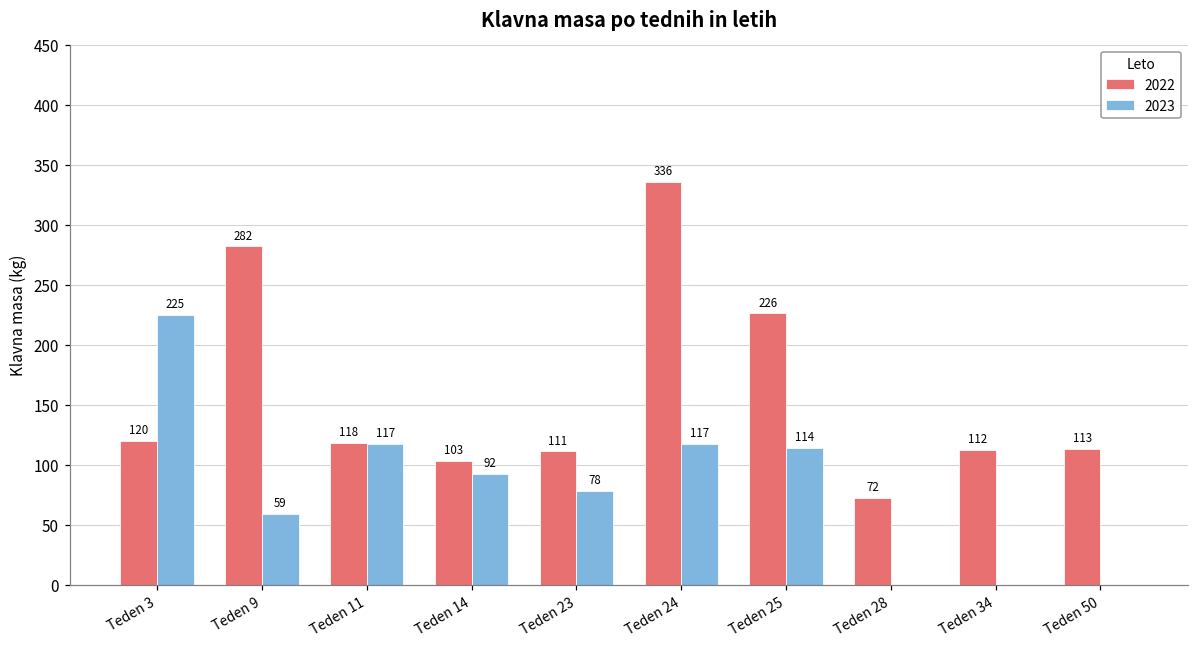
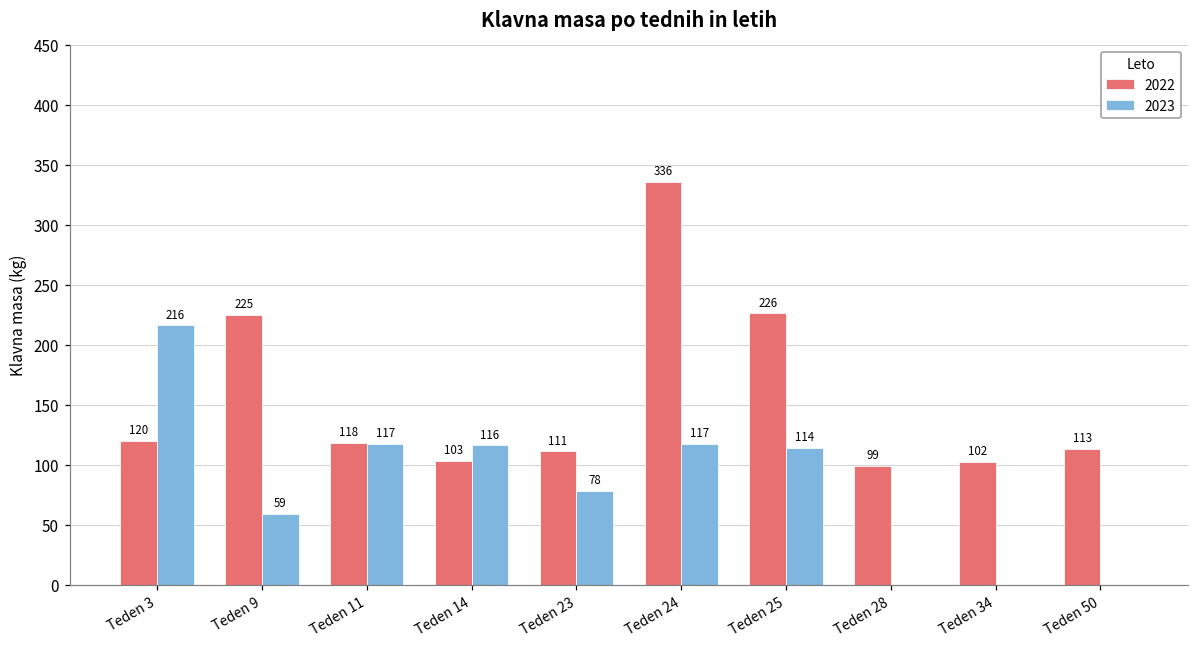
2023, Teden 3: 225 -> 216
2022, Teden 9: 282 -> 225
2023, Teden 14: 92 -> 116
2022, Teden 28: 72 -> 99
2022, Teden 34: 112 -> 102
